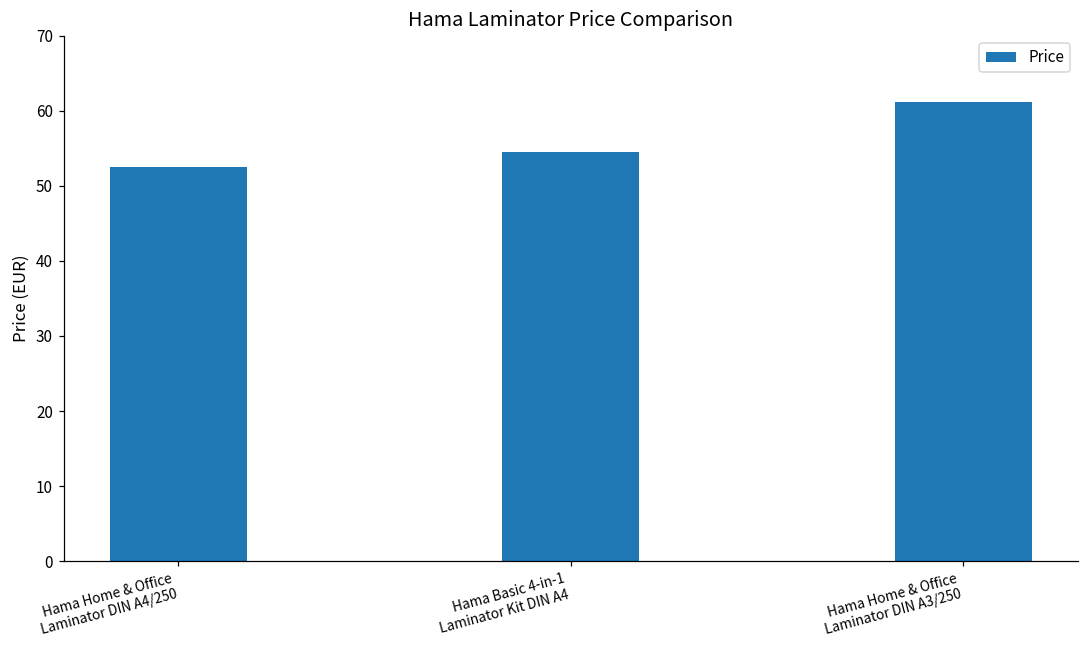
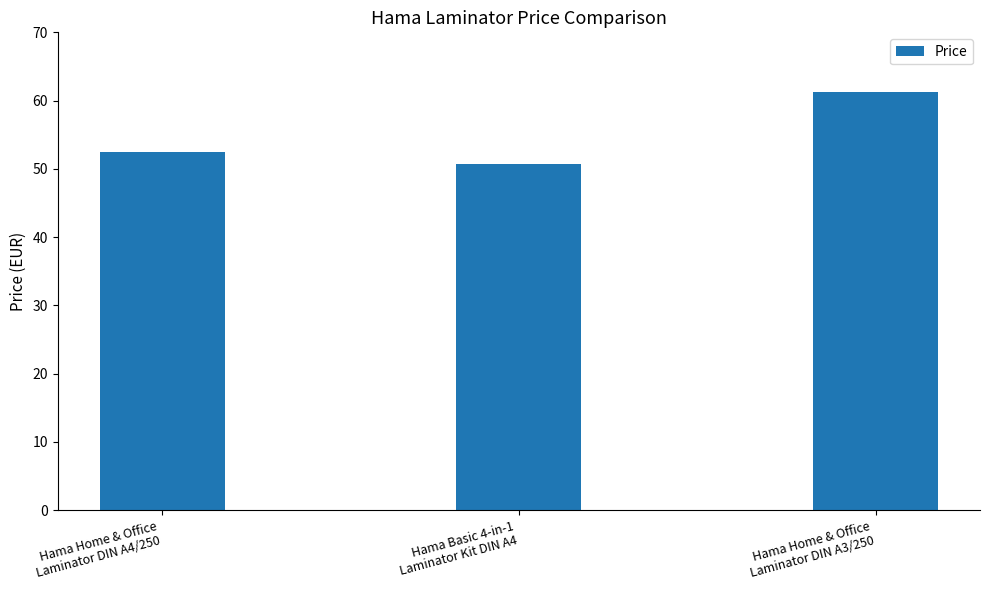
Hama Basic 4-in-1 Laminator Kit DIN A4: 55 -> 51
